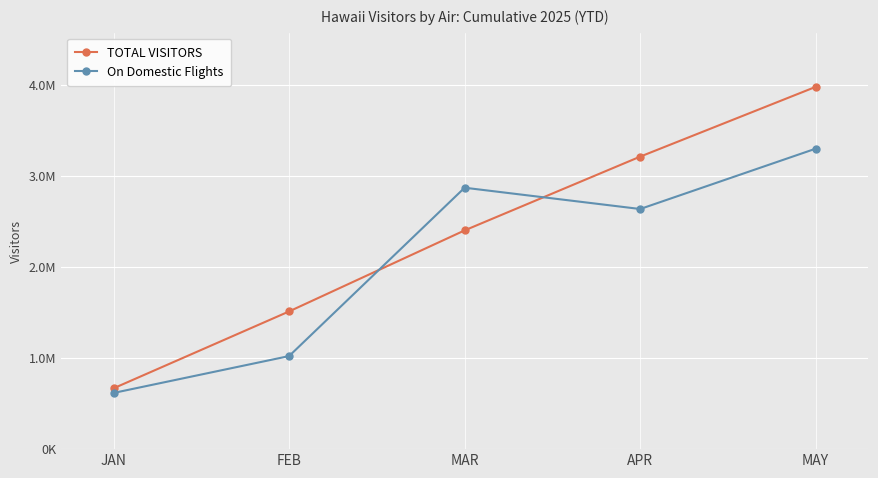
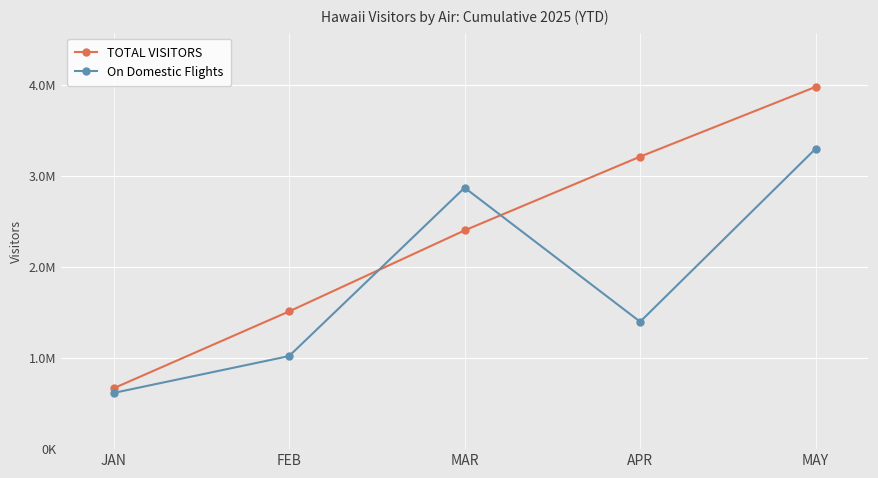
On Domestic Flights, APR: 2600000 -> 1400000
